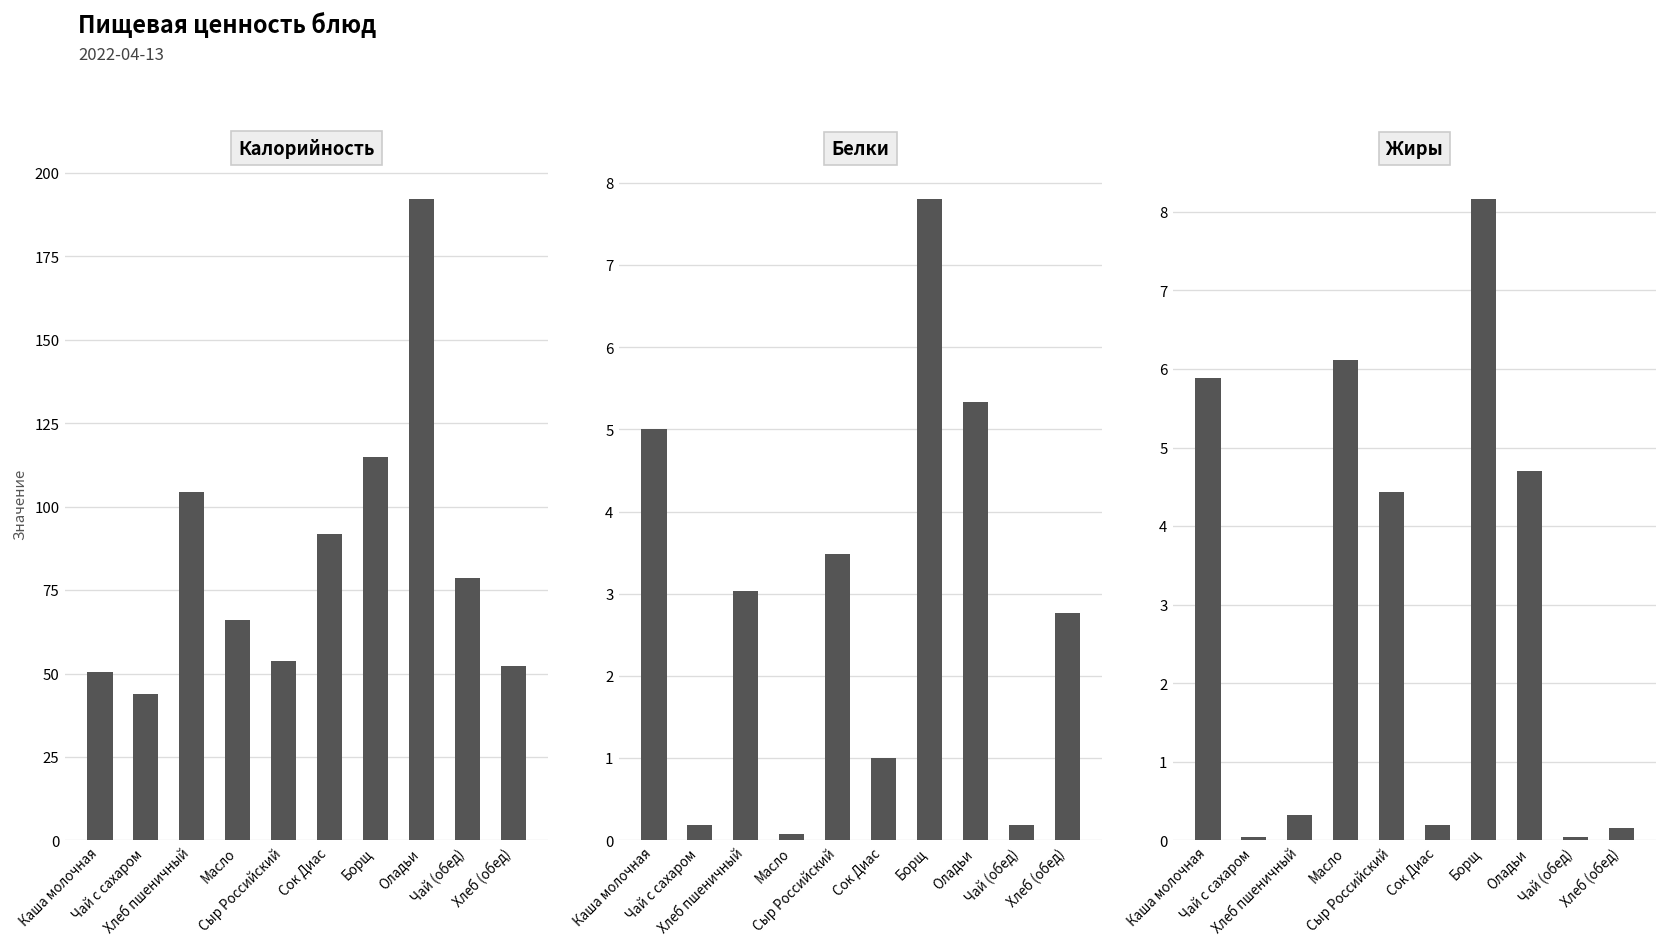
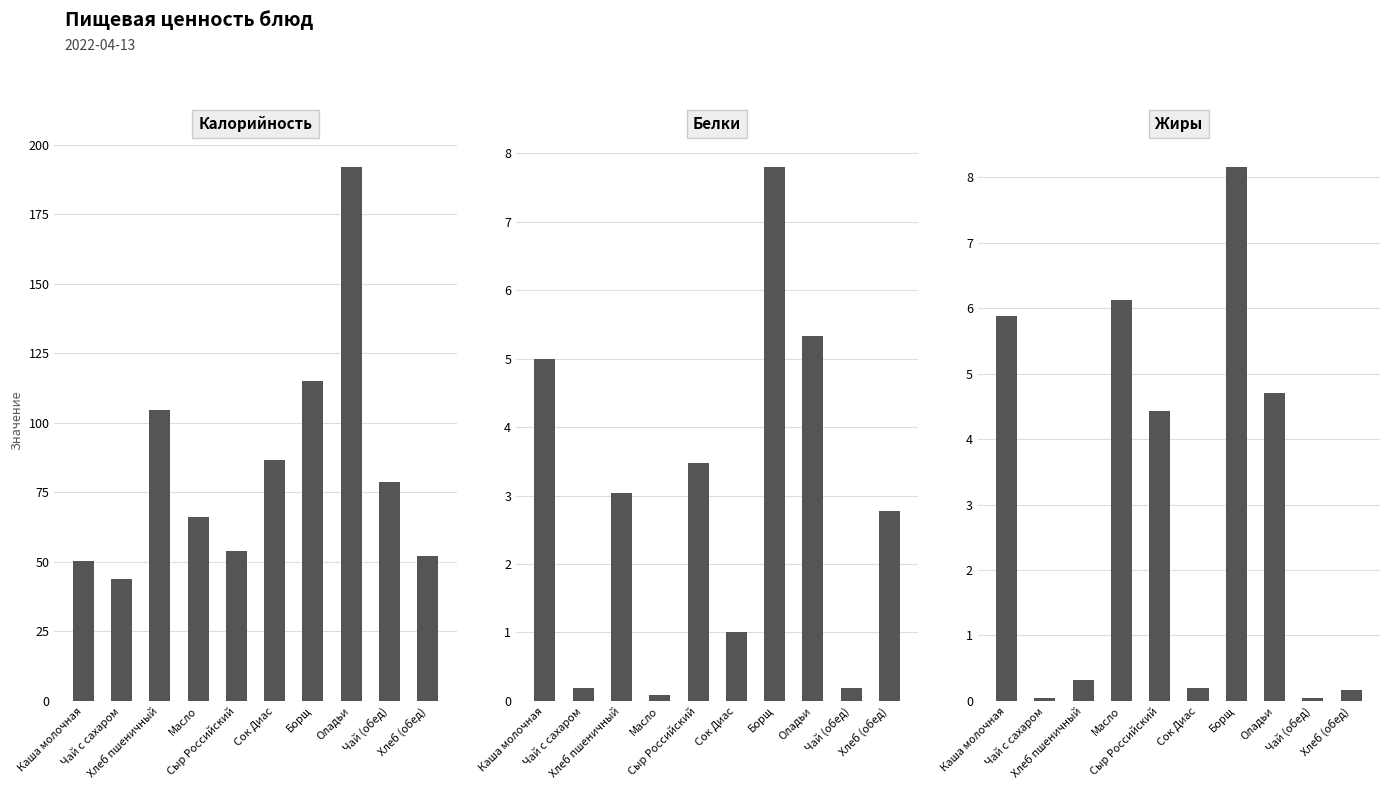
Калорийность, Сок Диас: 92 -> 87
